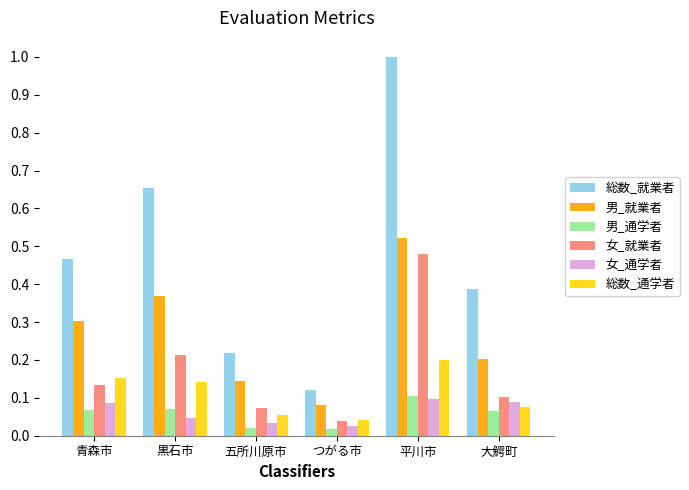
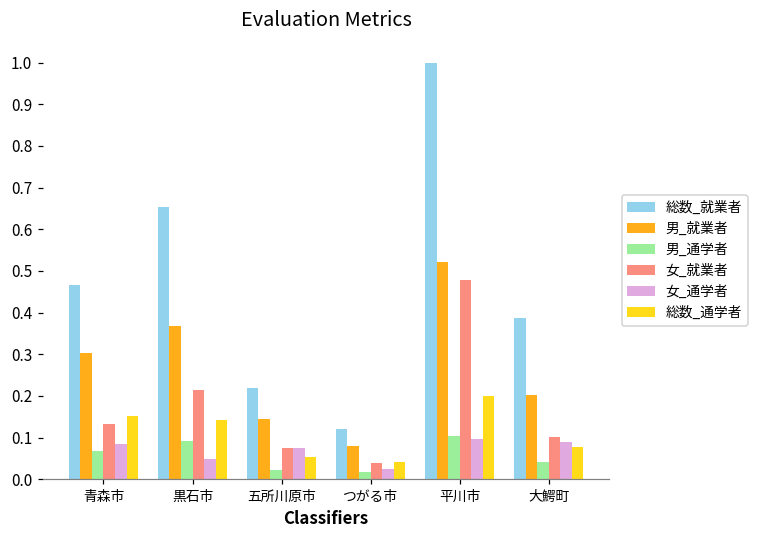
男_通学者, 黒石市: 0.07 -> 0.09
女_通学者, 五所川原市: 0.03 -> 0.07
男_通学者, 大鰐町: 0.07 -> 0.04
